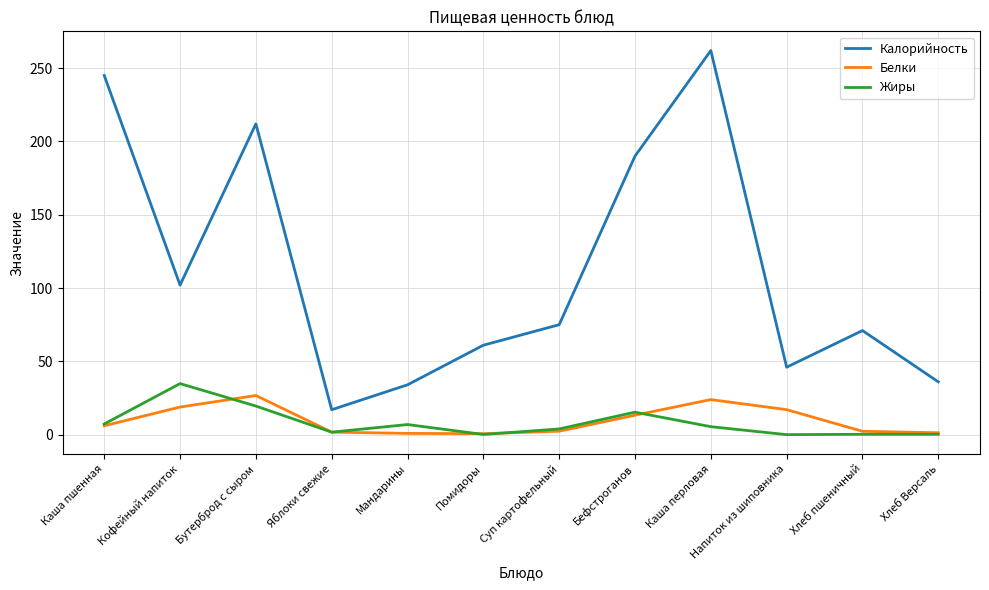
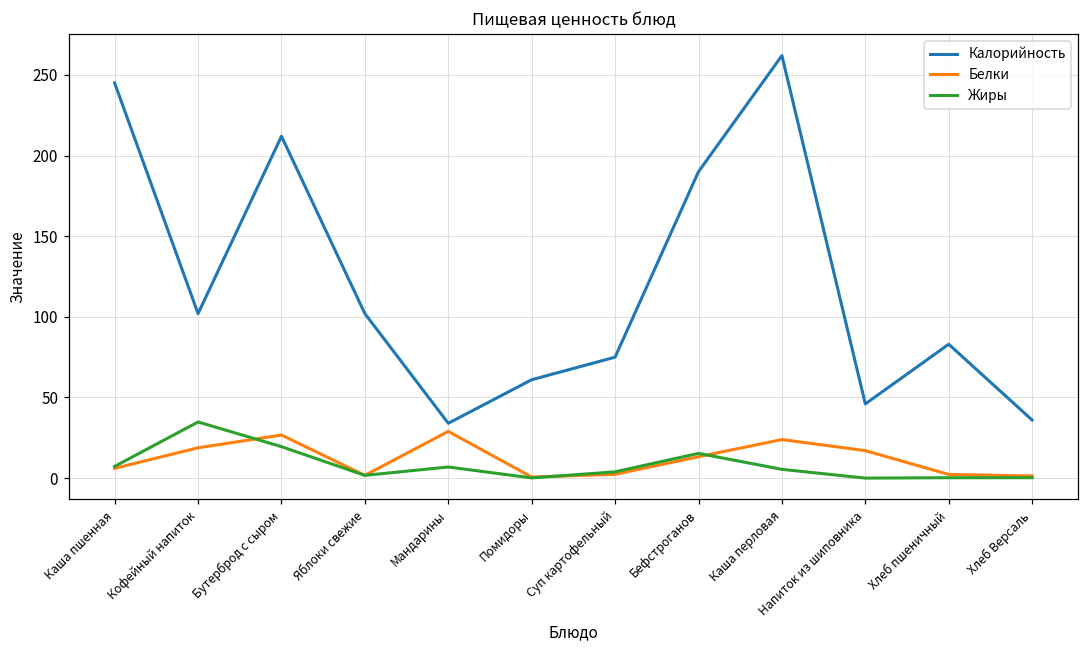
Калорийность, Яблоки свежие: 17 -> 102
Белки, Мандарины: 1 -> 29
Калорийность, Хлеб пшеничный: 71 -> 83
